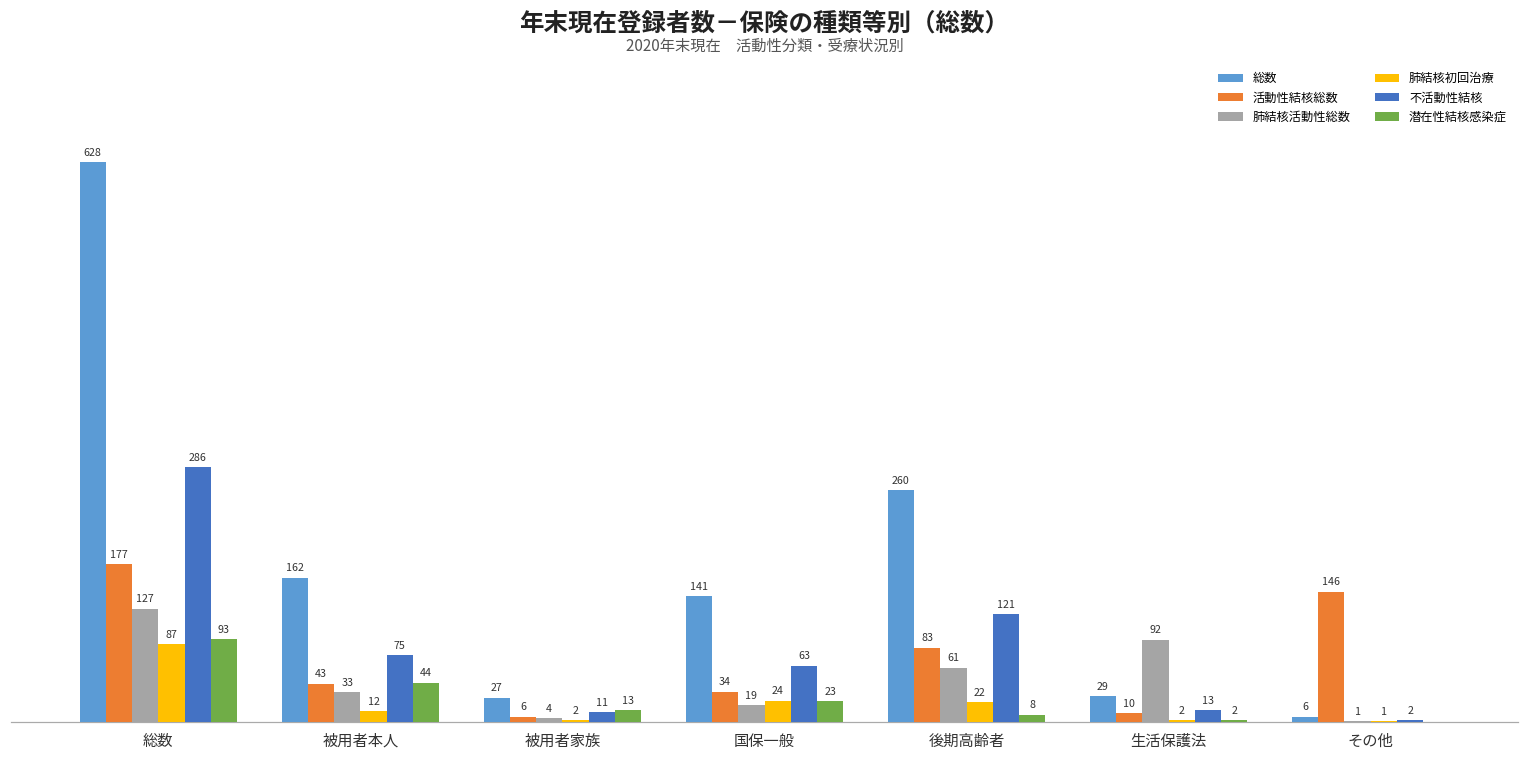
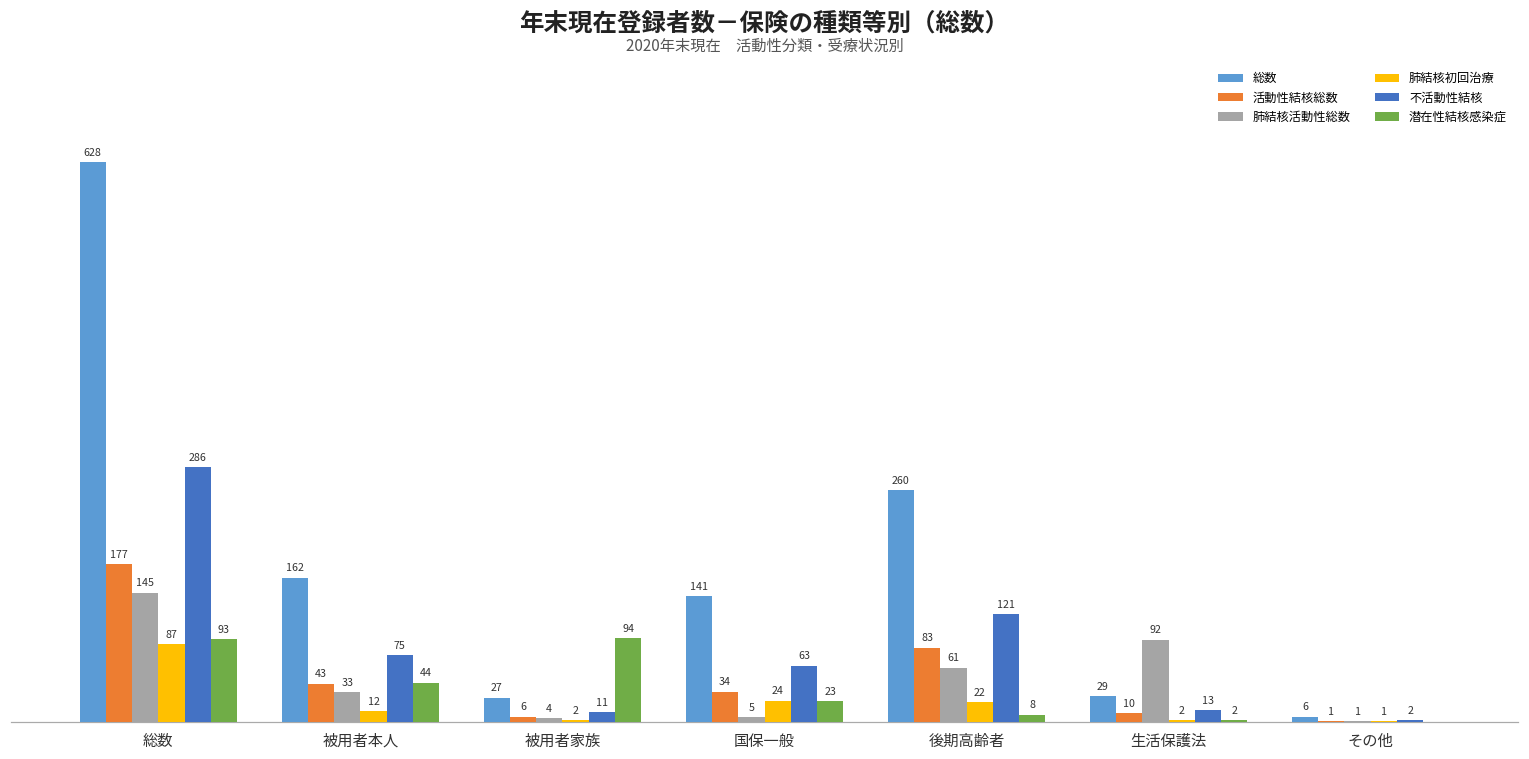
肺結核活動性総数, 総数: 127 -> 145
潜在性結核感染症, 被用者家族: 13 -> 94
肺結核活動性総数, 国保一般: 19 -> 5
活動性結核総数, その他: 146 -> 1
